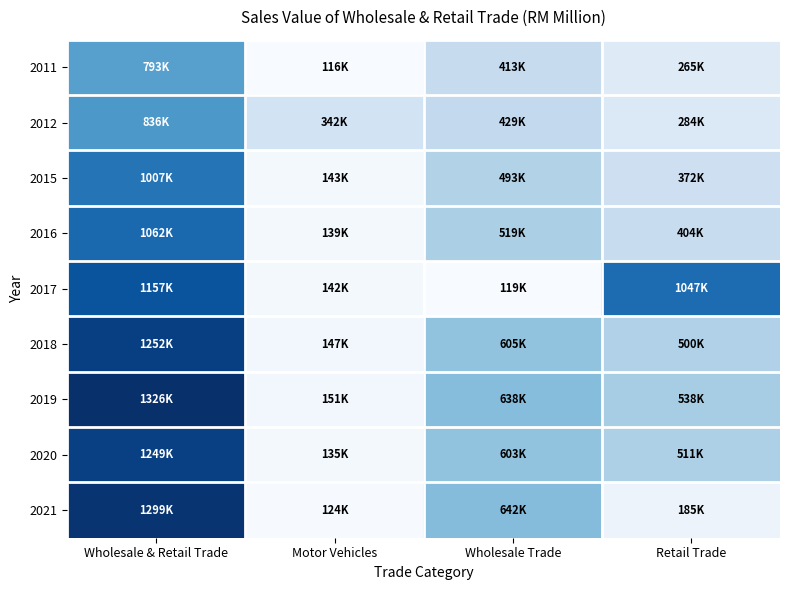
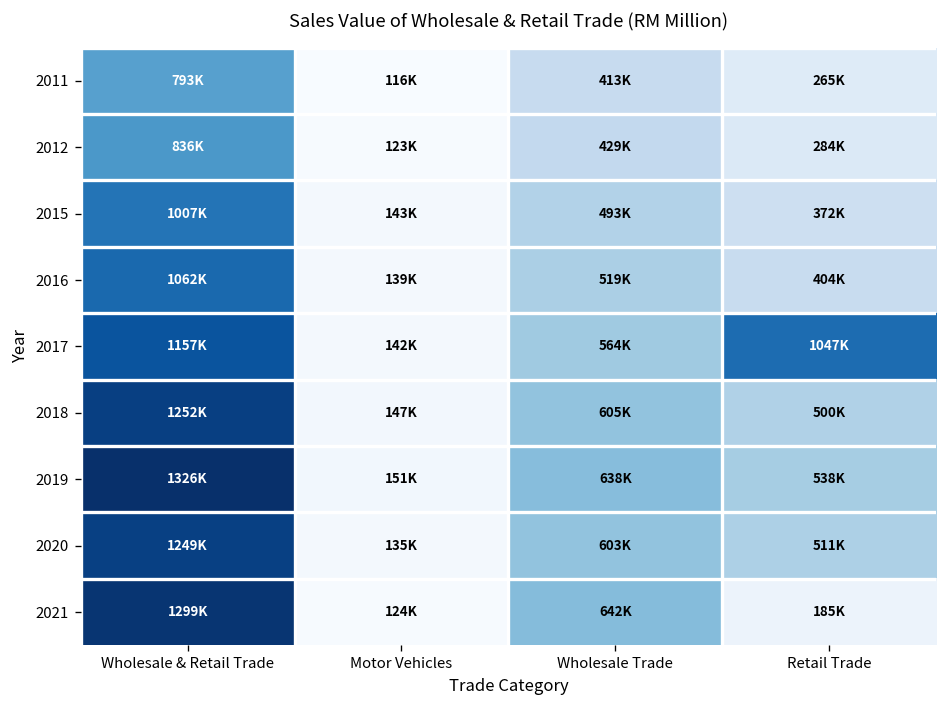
2012, Motor Vehicles: 342K -> 123K
2017, Wholesale Trade: 119K -> 564K
